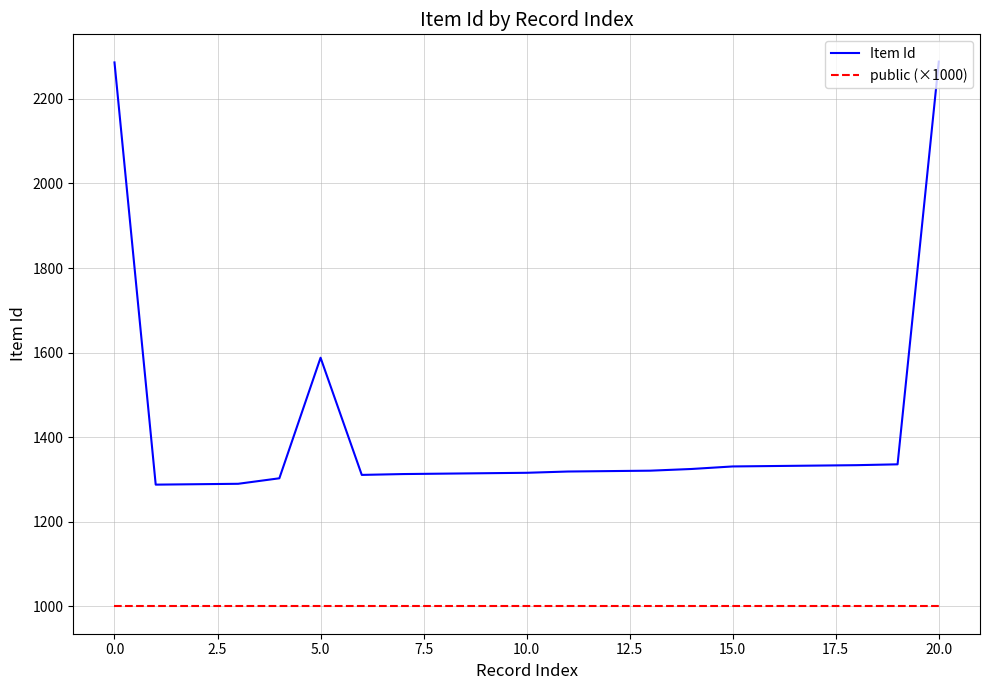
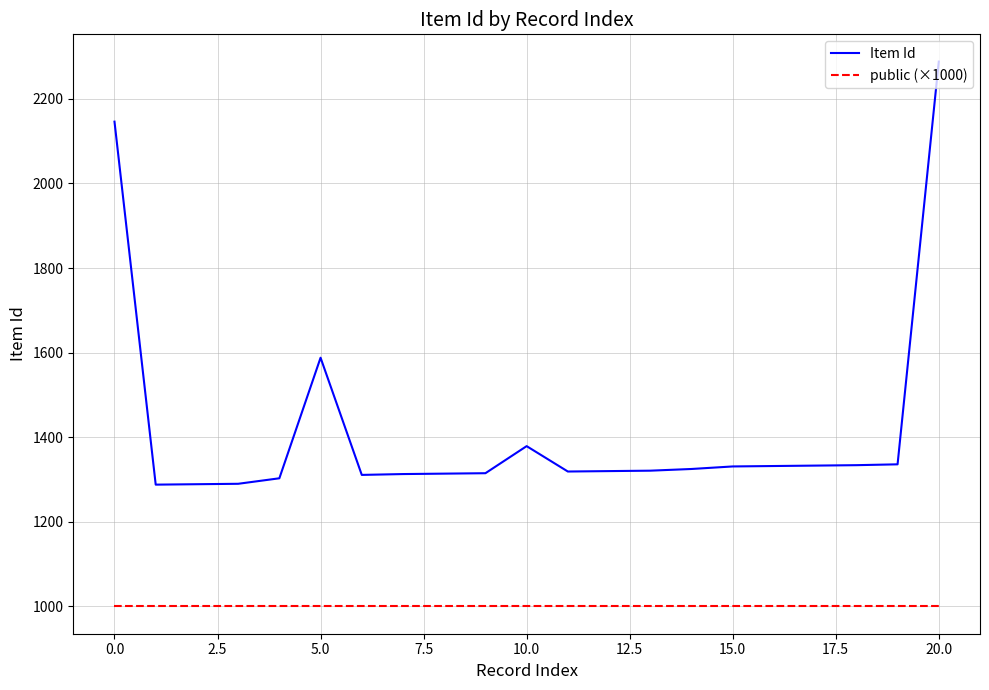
Item Id, 0.0: 2290 -> 2150
Item Id, 10.0: 1320 -> 1380
